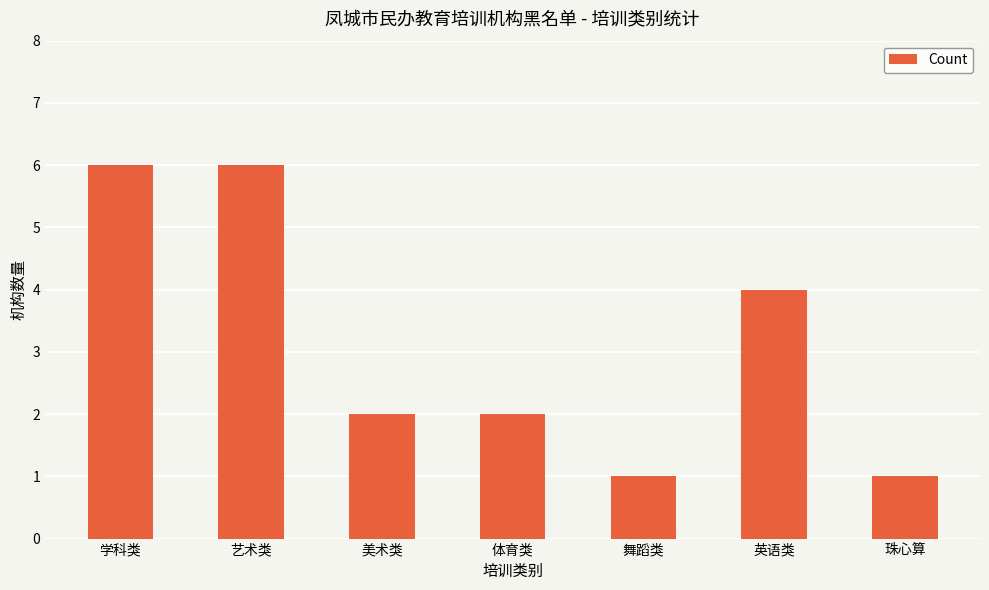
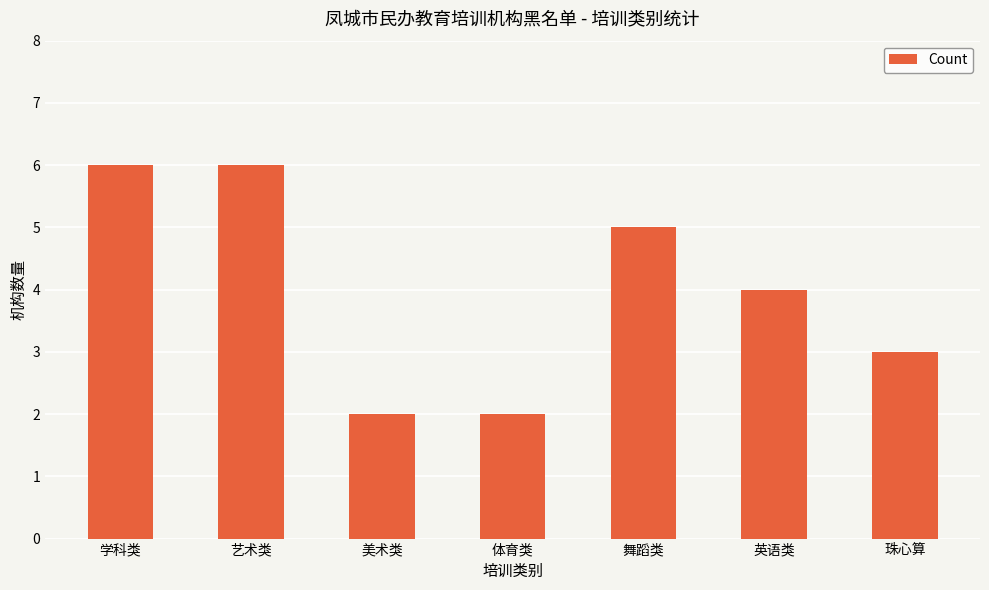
舞蹈类: 1 -> 5
珠心算: 1 -> 3
